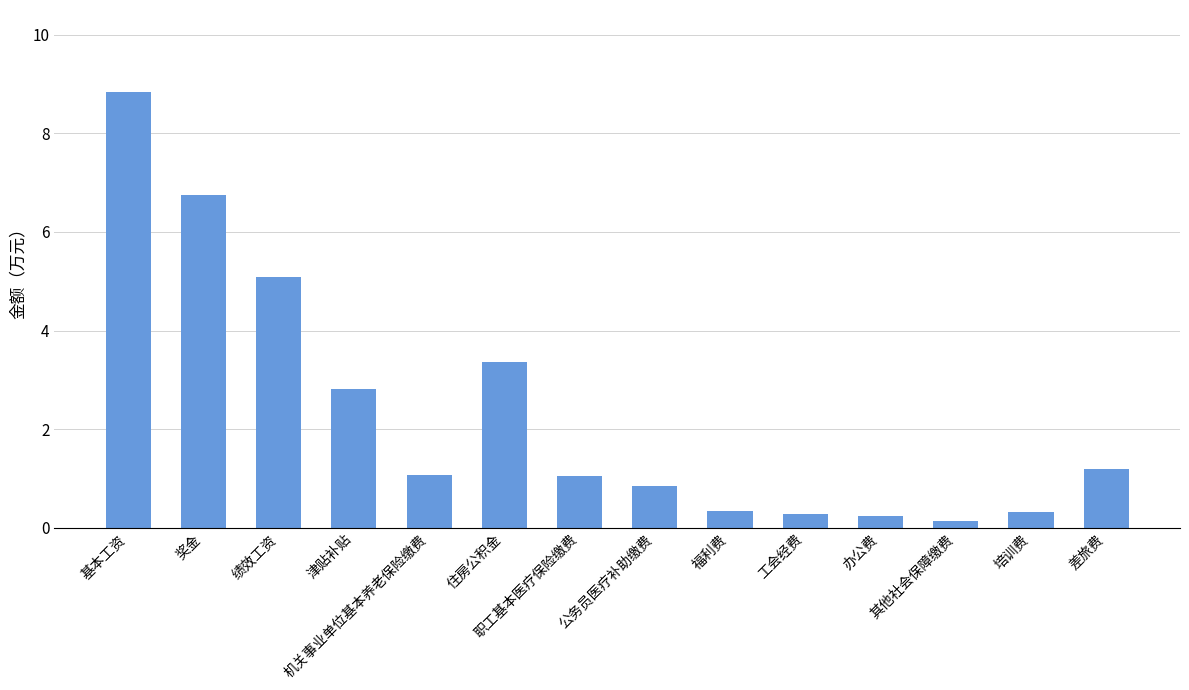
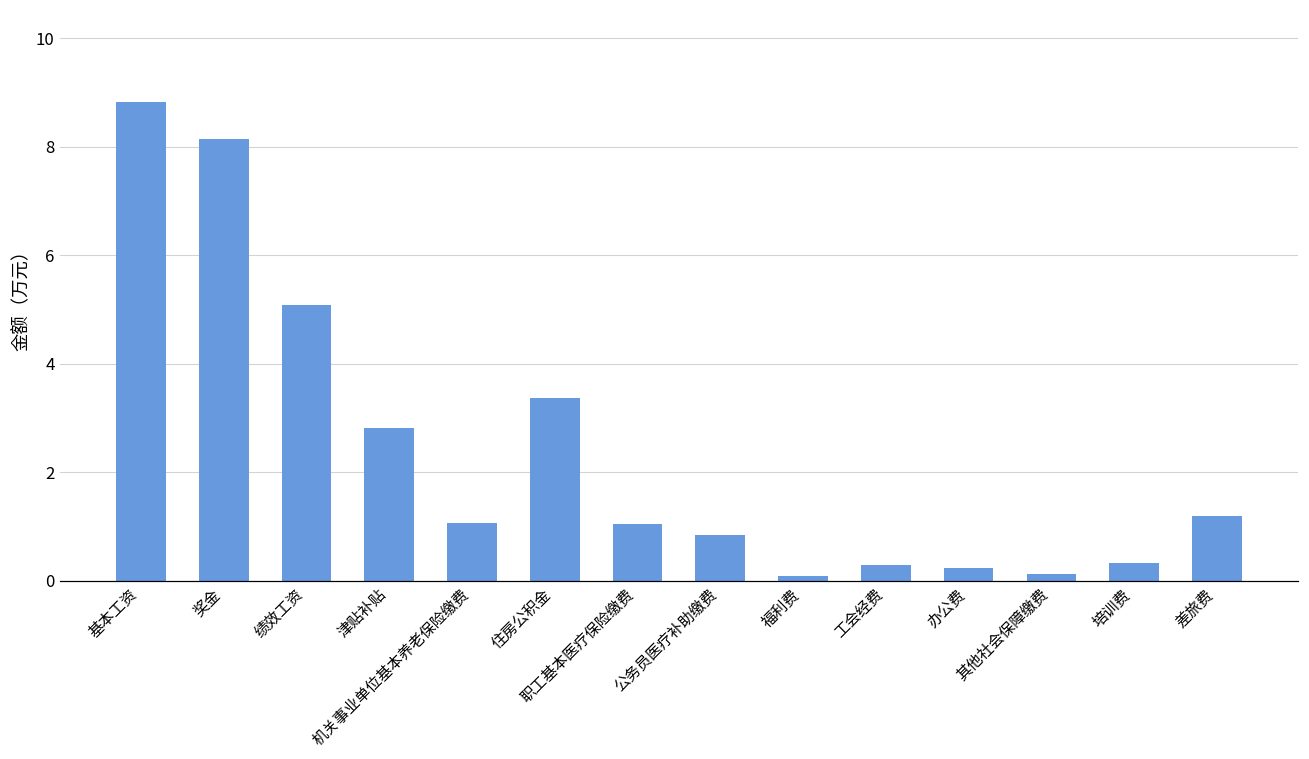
奖金: 6.8 -> 8.1
福利费: 0.4 -> 0.1
